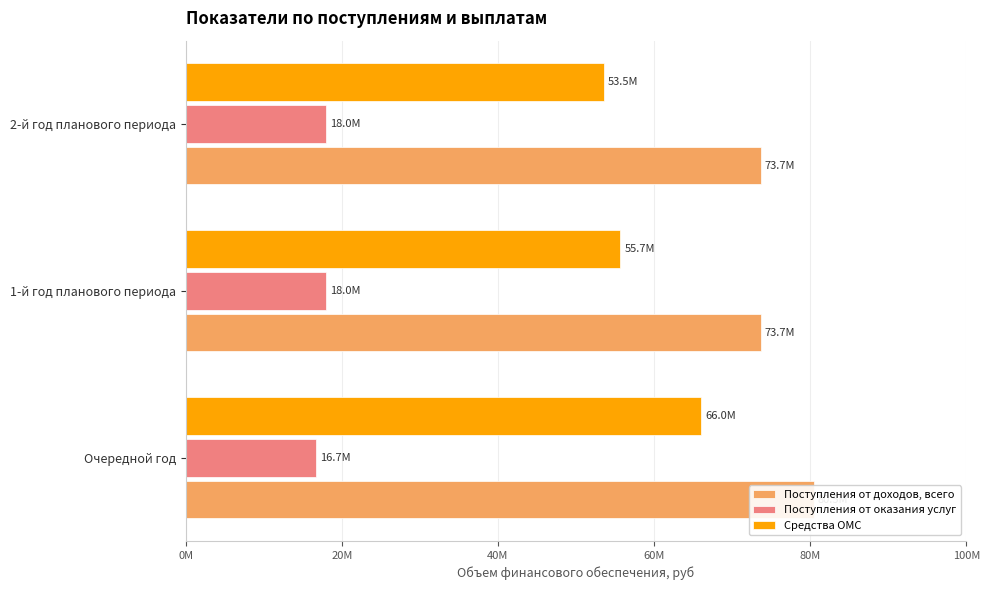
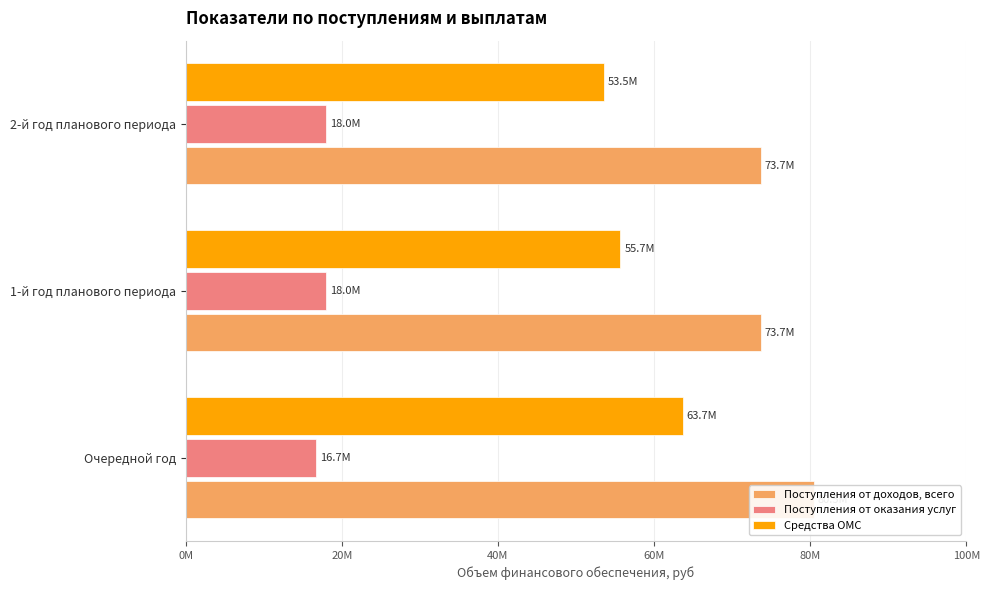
Средства ОМС, Очередной год: 66.0M -> 63.7M
